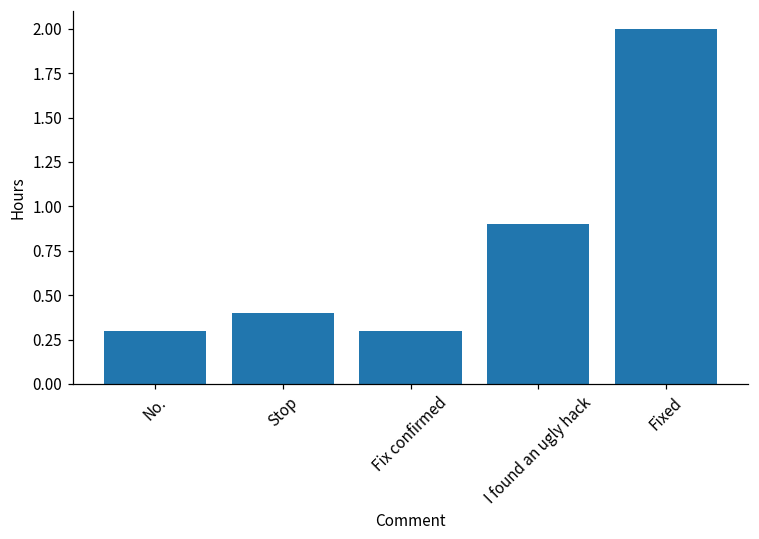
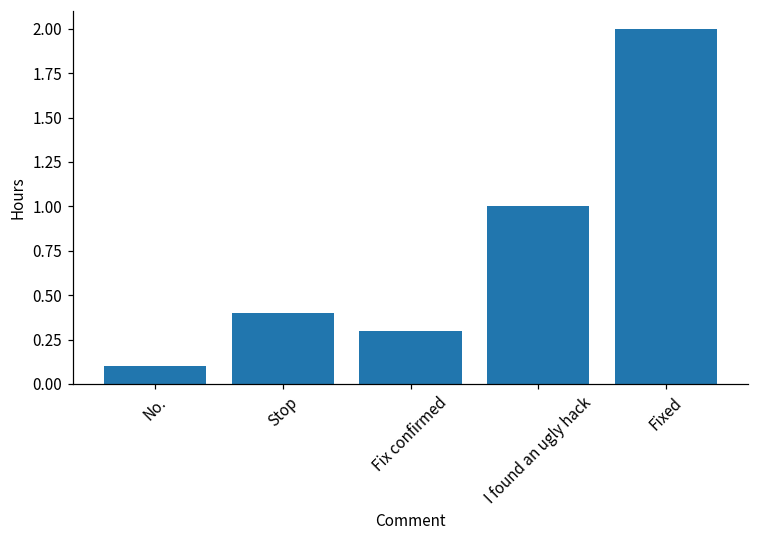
No.: 0.3 -> 0.1
I found an ugly hack: 0.9 -> 1.0
